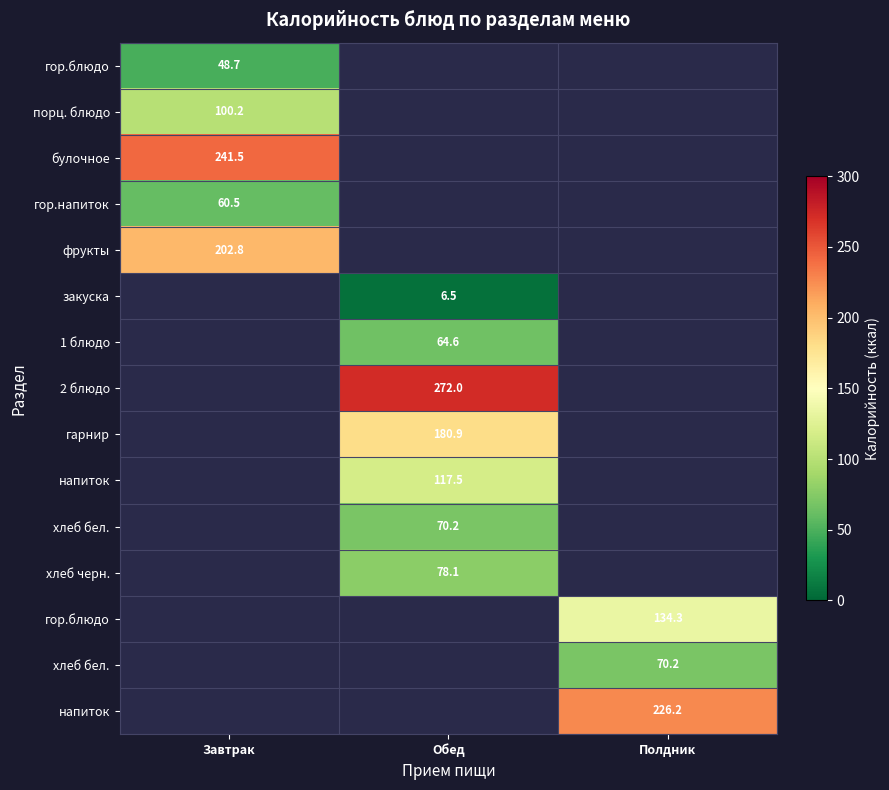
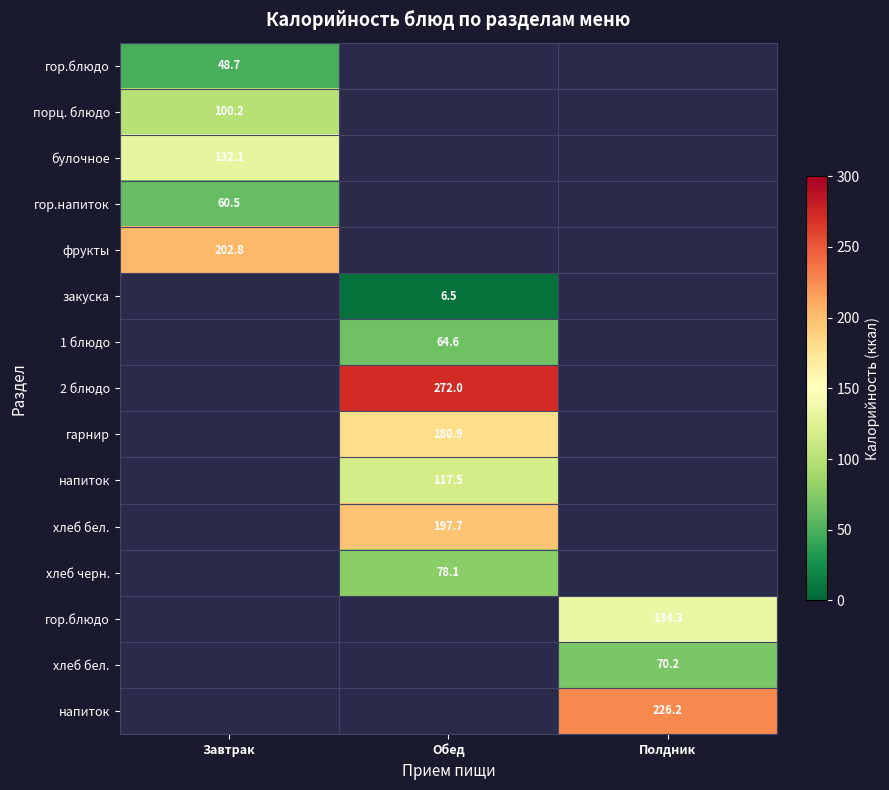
булочное, Завтрак: 241.5 -> 132.1
хлеб бел., Обед: 70.2 -> 197.7
